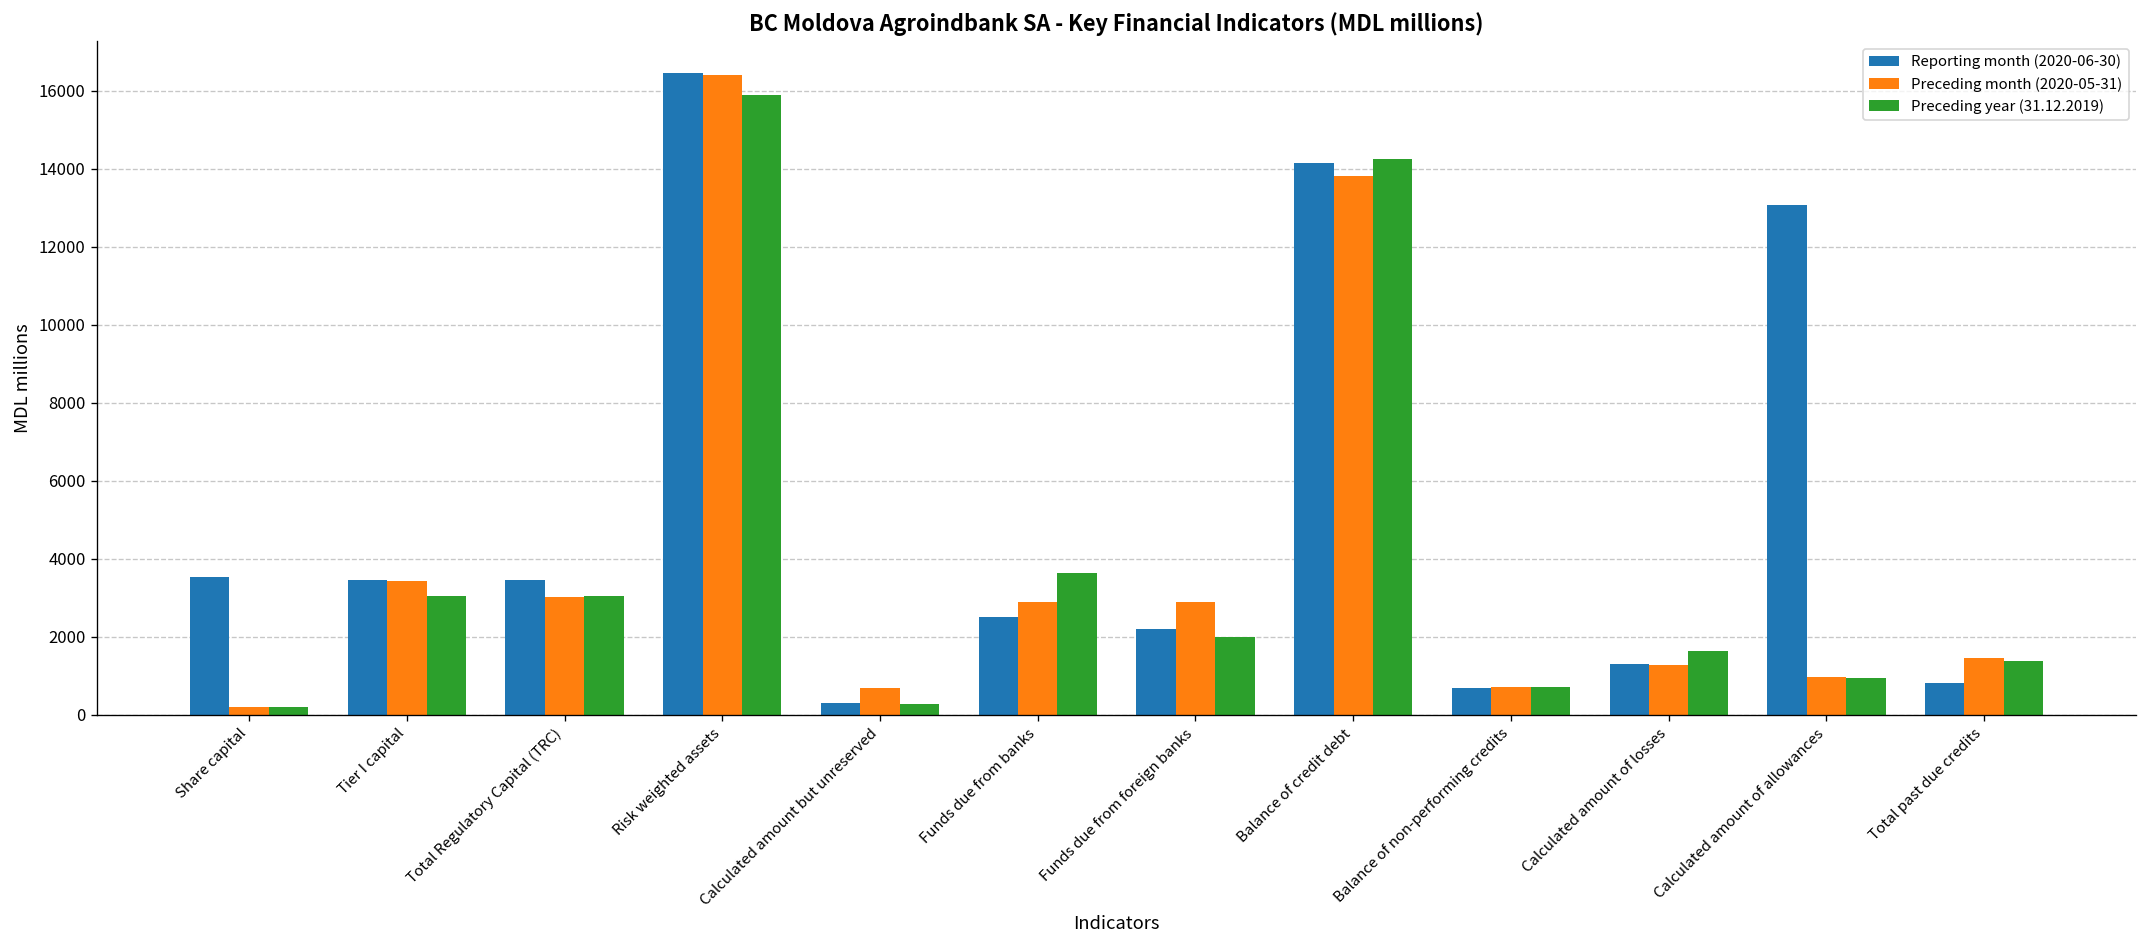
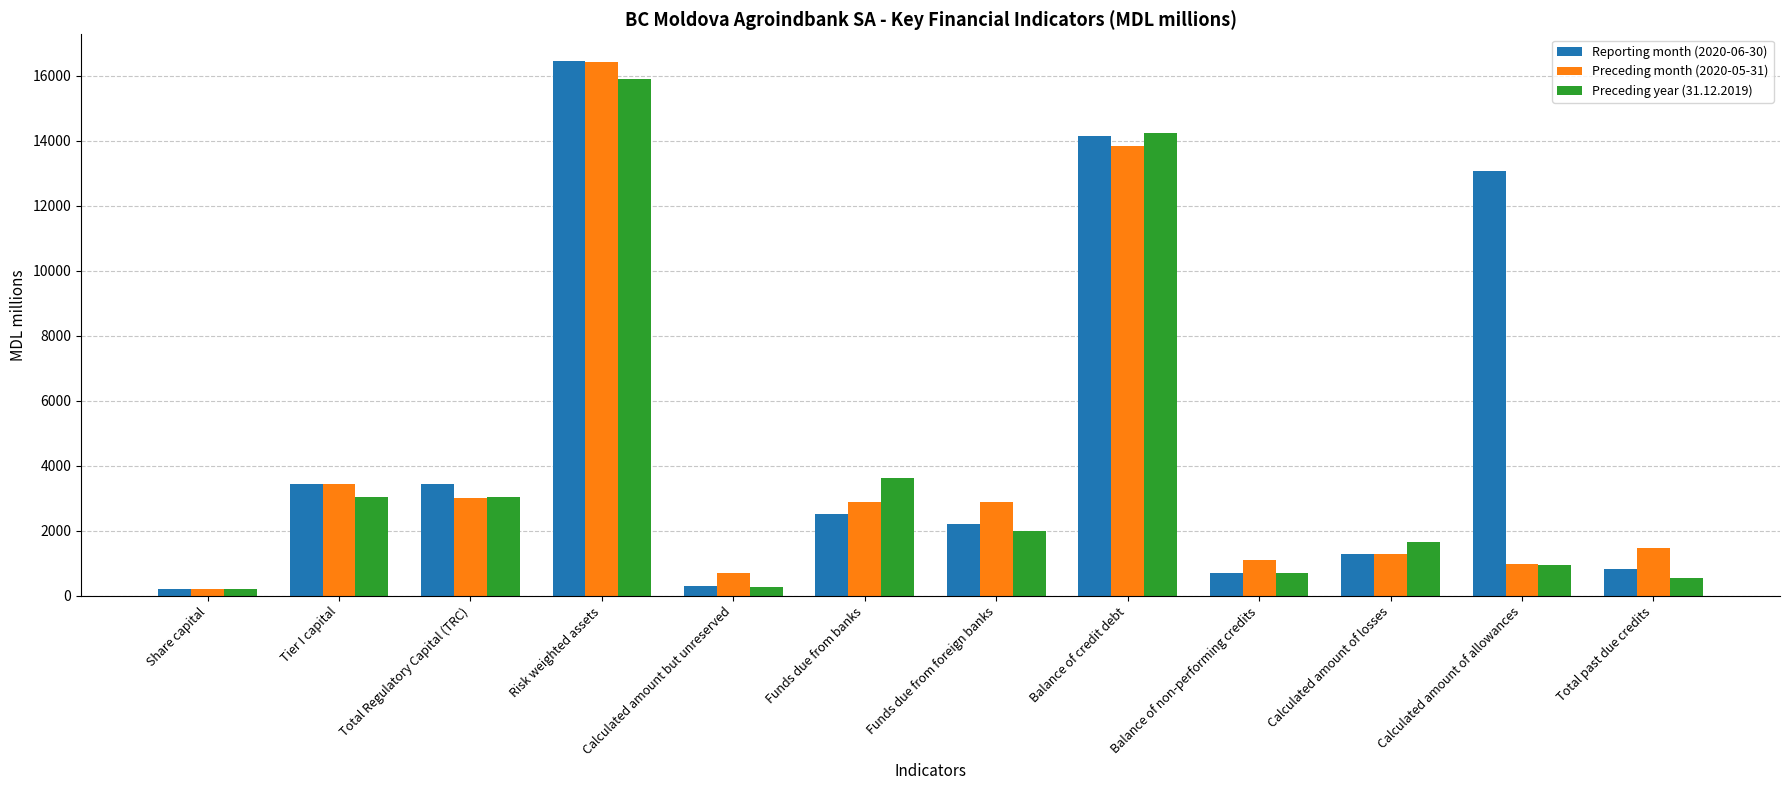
Reporting month (2020-06-30), Share capital: 3500 -> 200
Preceding month (2020-05-31), Balance of non-performing credits: 700 -> 1100
Preceding year (31.12.2019), Total past due credits: 1400 -> 600
